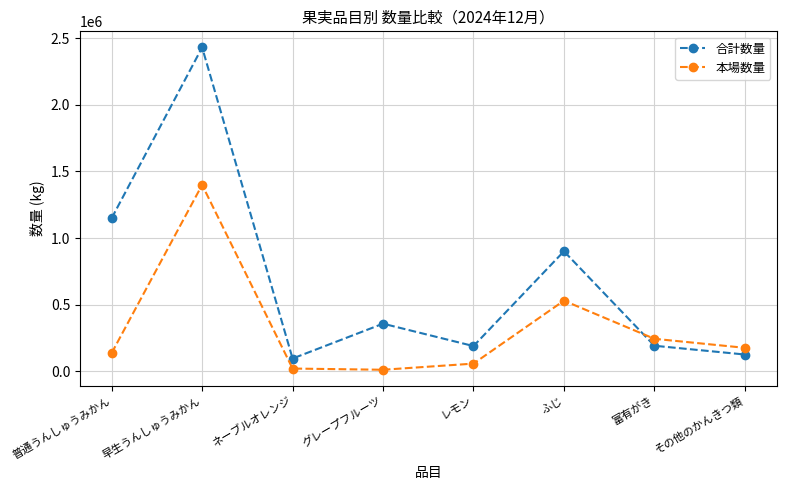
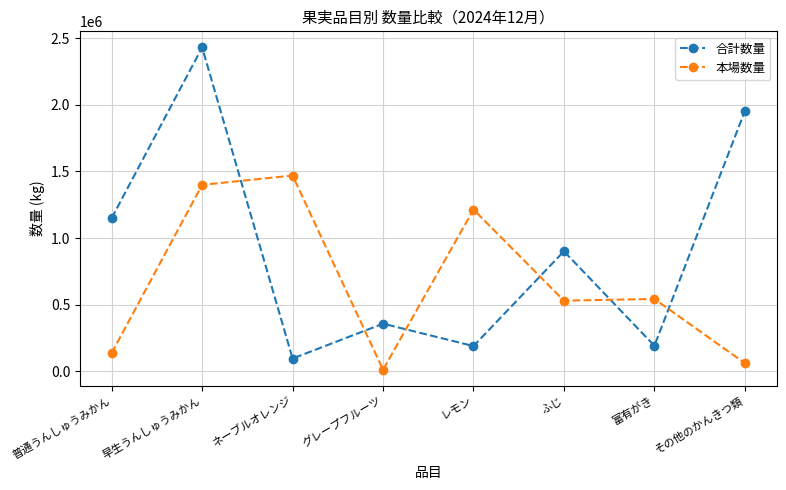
本場数量, ネーブルオレンジ: 20000 -> 1470000
本場数量, レモン: 60000 -> 1210000
本場数量, 富有がき: 240000 -> 540000
合計数量, その他のかんきつ類: 130000 -> 1950000
本場数量, その他のかんきつ類: 180000 -> 60000
